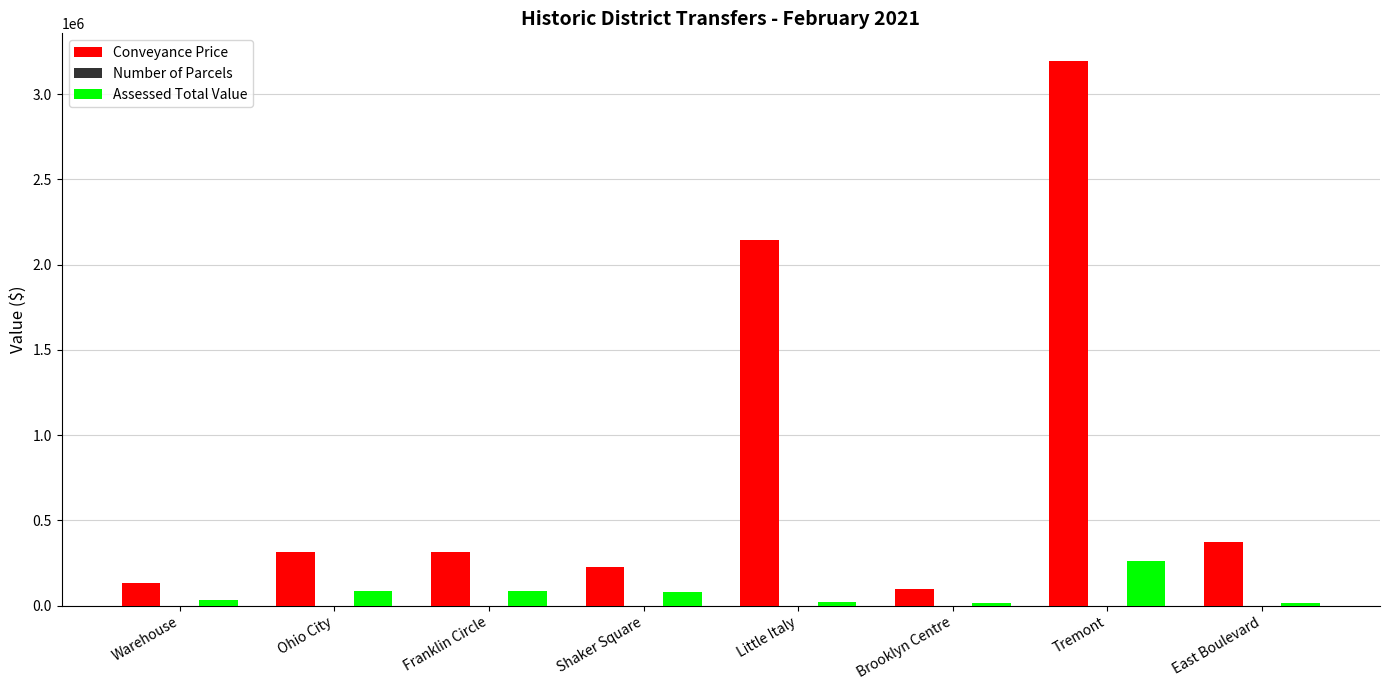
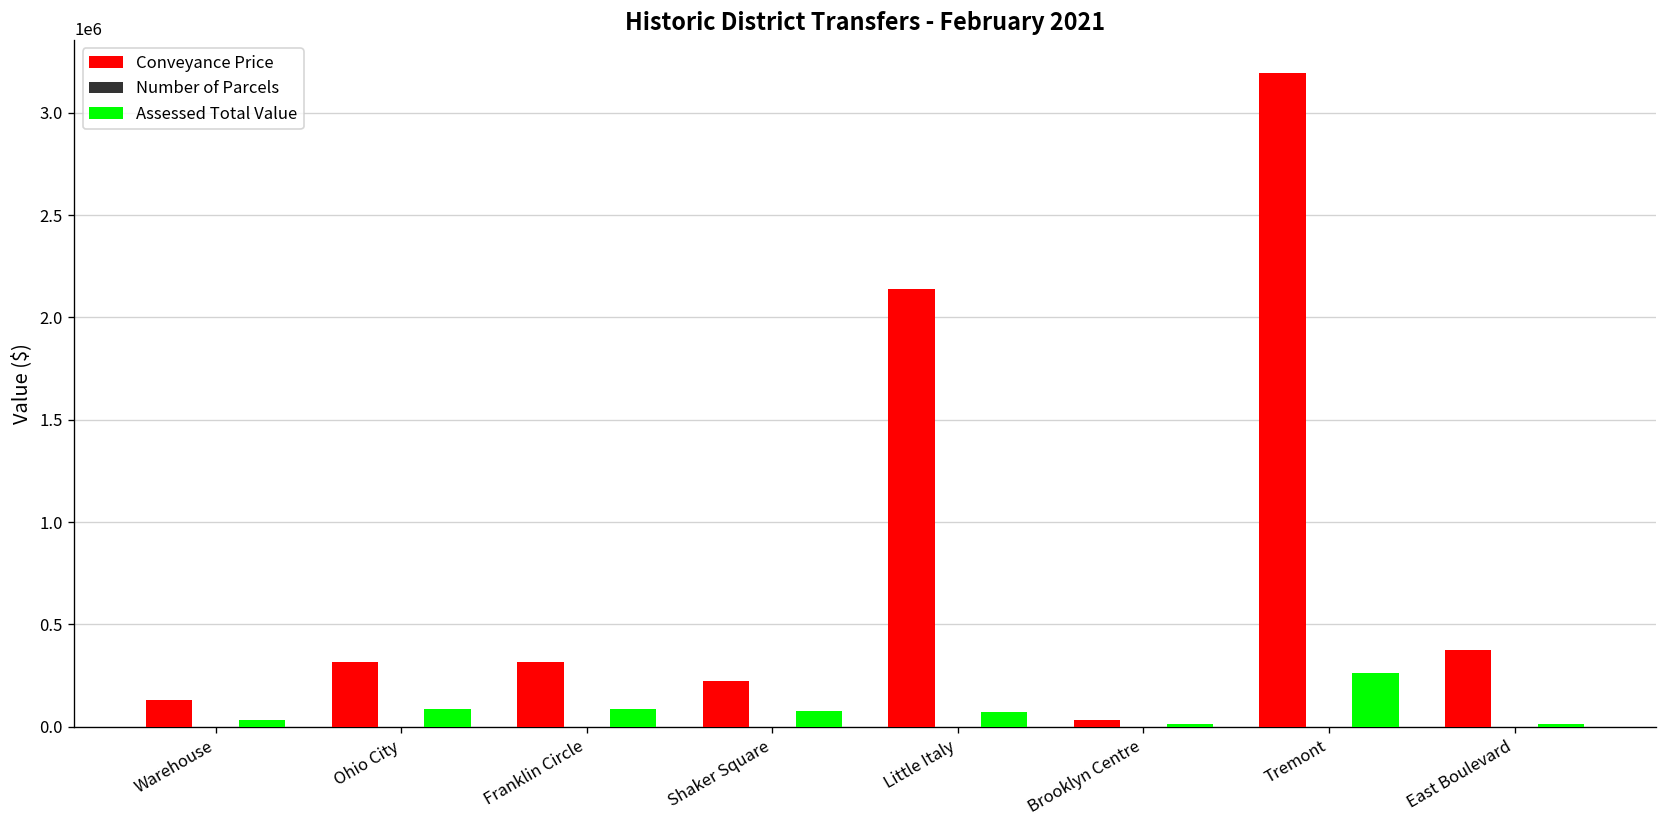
Assessed Total Value, Little Italy: 20000 -> 70000
Conveyance Price, Brooklyn Centre: 100000 -> 30000
